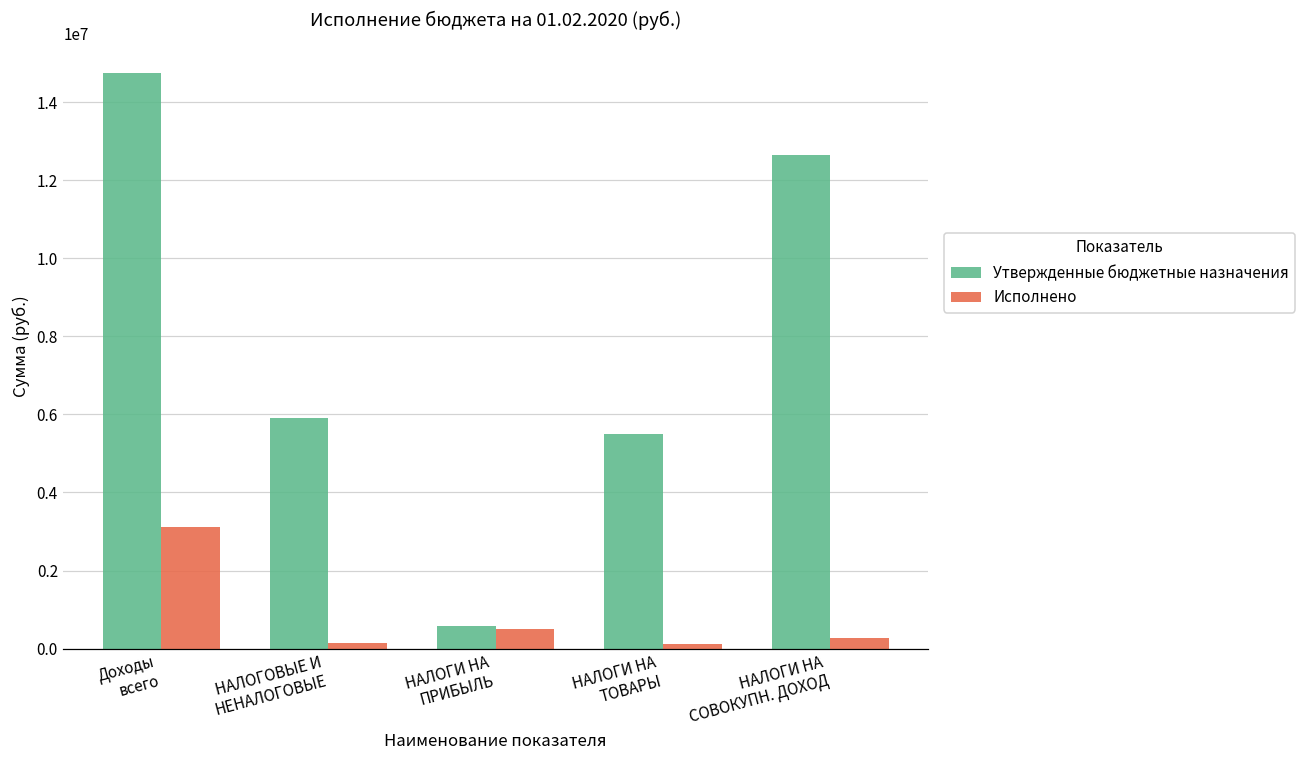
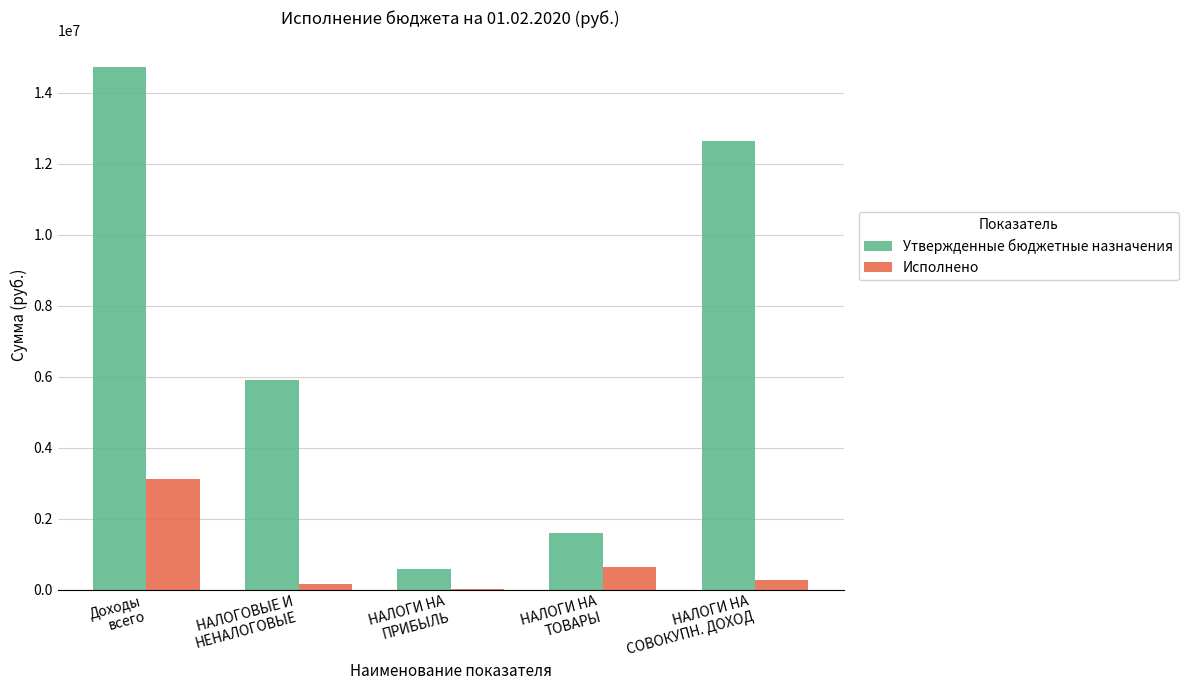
Исполнено, НАЛОГИ НА ПРИБЫЛЬ: 500000 -> 0
Утвержденные бюджетные назначения, НАЛОГИ НА ТОВАРЫ: 5500000 -> 1600000
Исполнено, НАЛОГИ НА ТОВАРЫ: 100000 -> 600000
